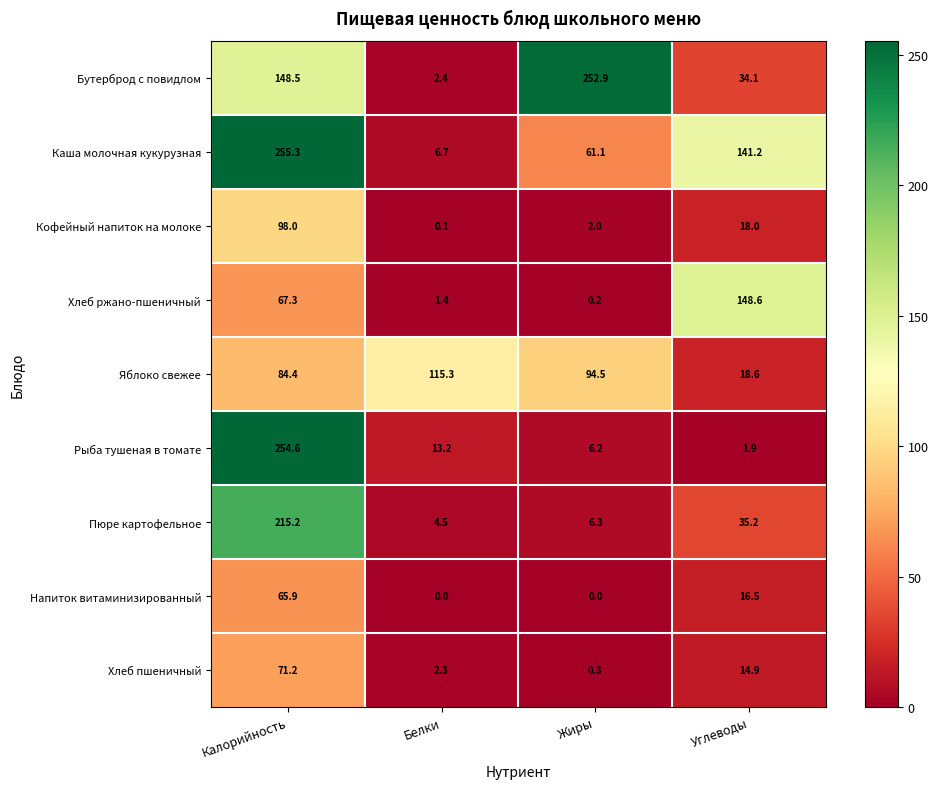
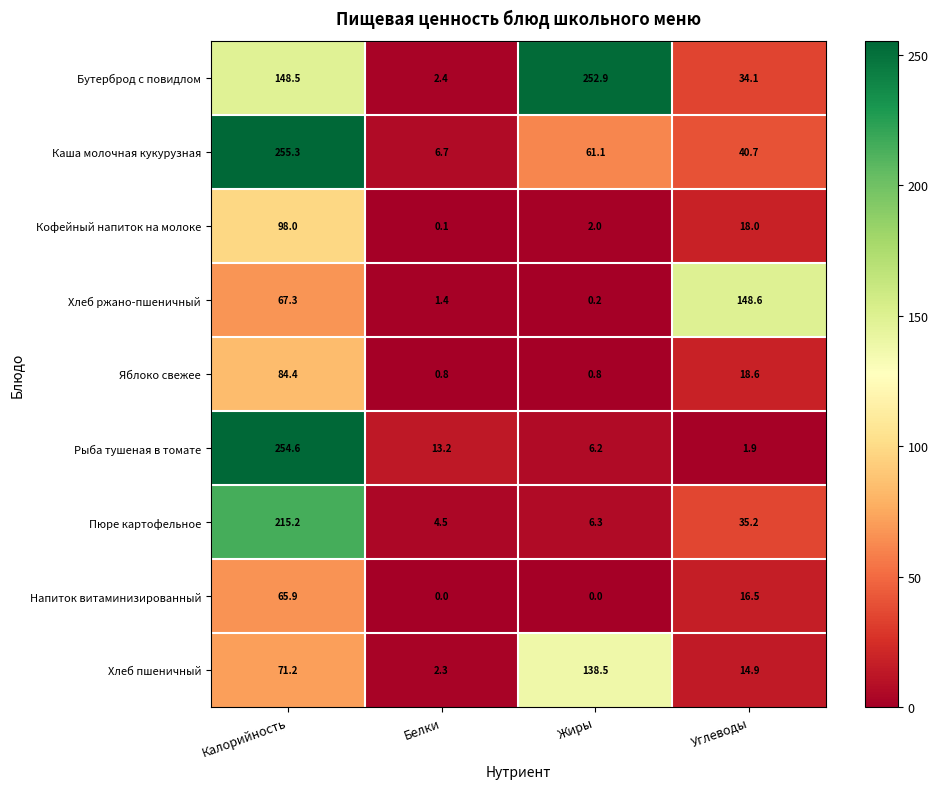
Каша молочная кукурузная, Углеводы: 141.2 -> 40.7
Яблоко свежее, Белки: 115.3 -> 0.8
Яблоко свежее, Жиры: 94.5 -> 0.8
Хлеб пшеничный, Жиры: 0.3 -> 138.5
